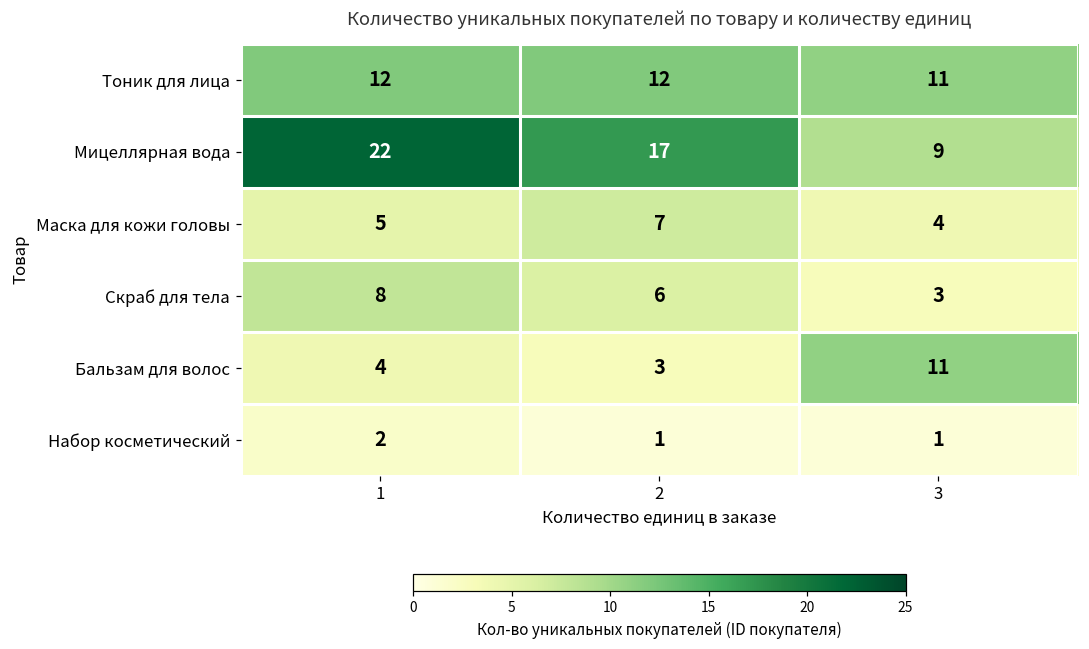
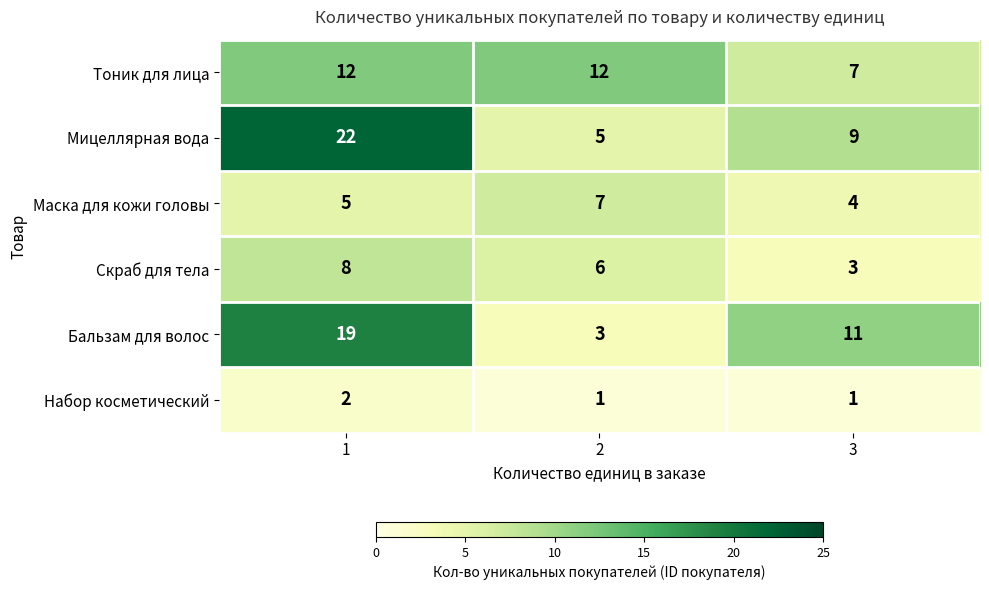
Тоник для лица, 3: 11 -> 7
Мицеллярная вода, 2: 17 -> 5
Бальзам для волос, 1: 4 -> 19
